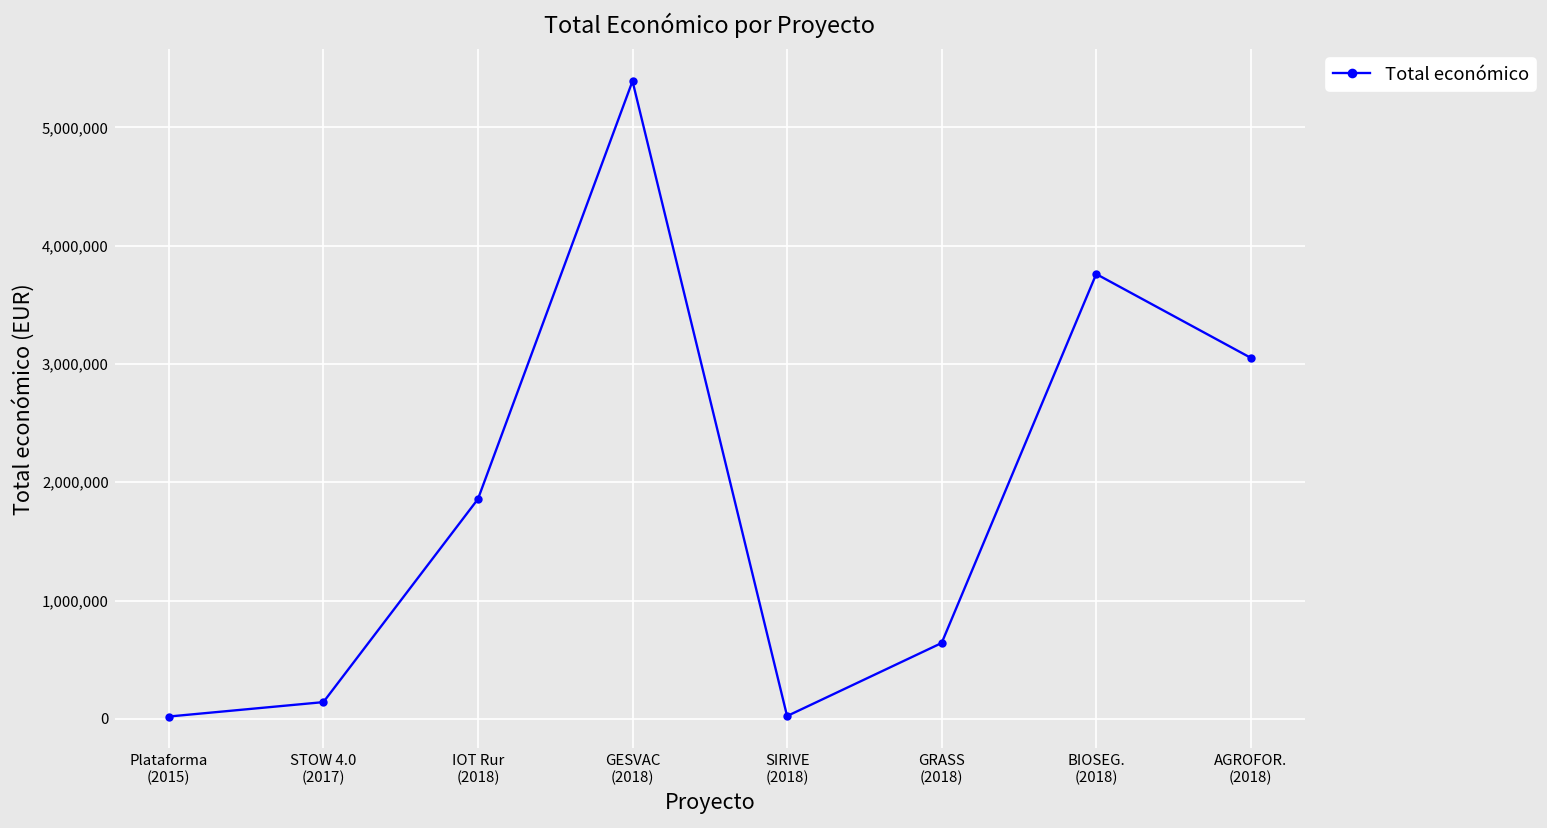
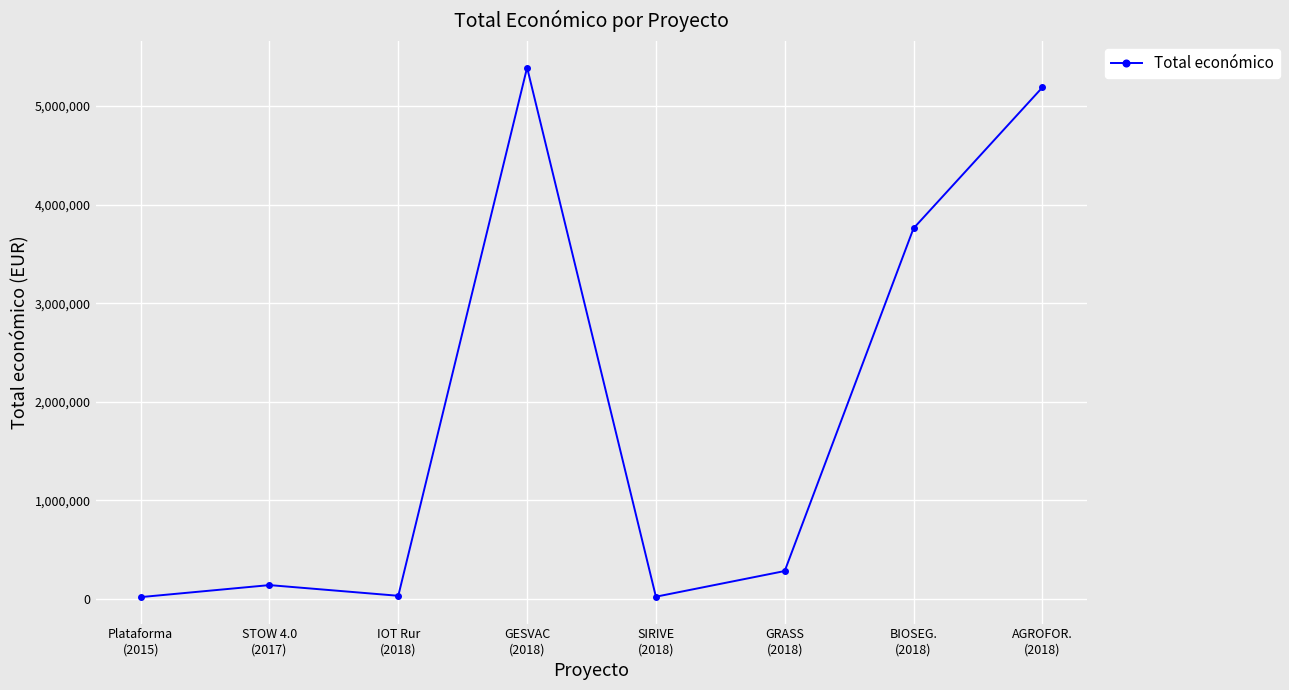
IOT Rur (2018): 1,900,000 -> 0
GRASS (2018): 600,000 -> 300,000
AGROFOR. (2018): 3,100,000 -> 5,200,000
